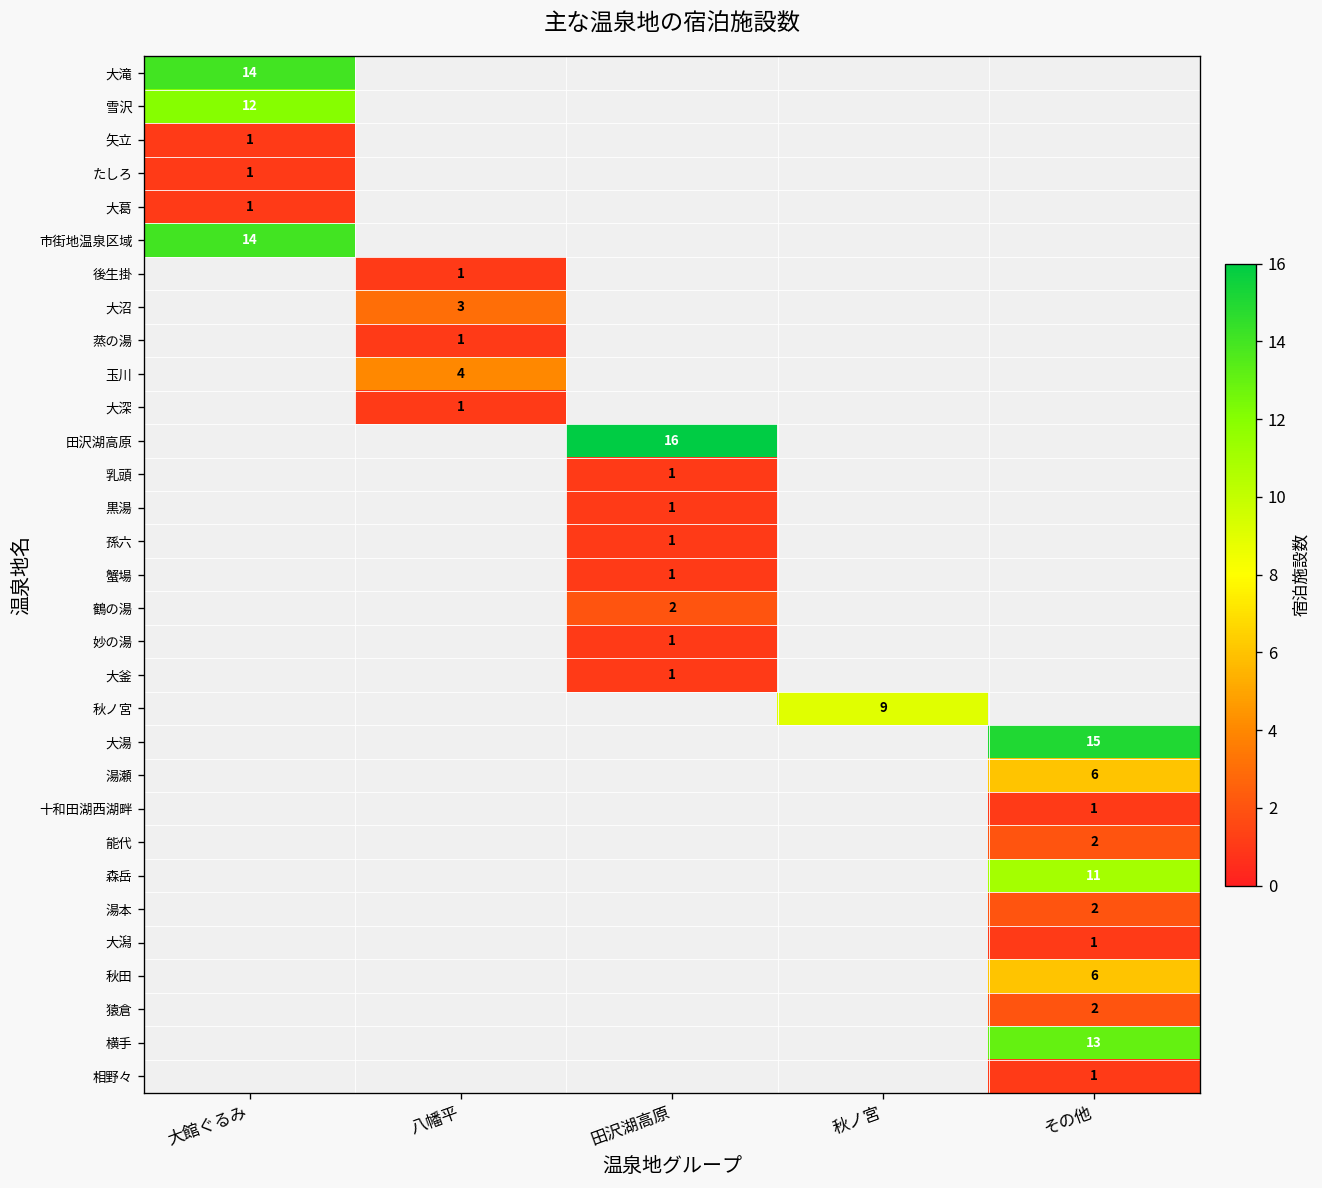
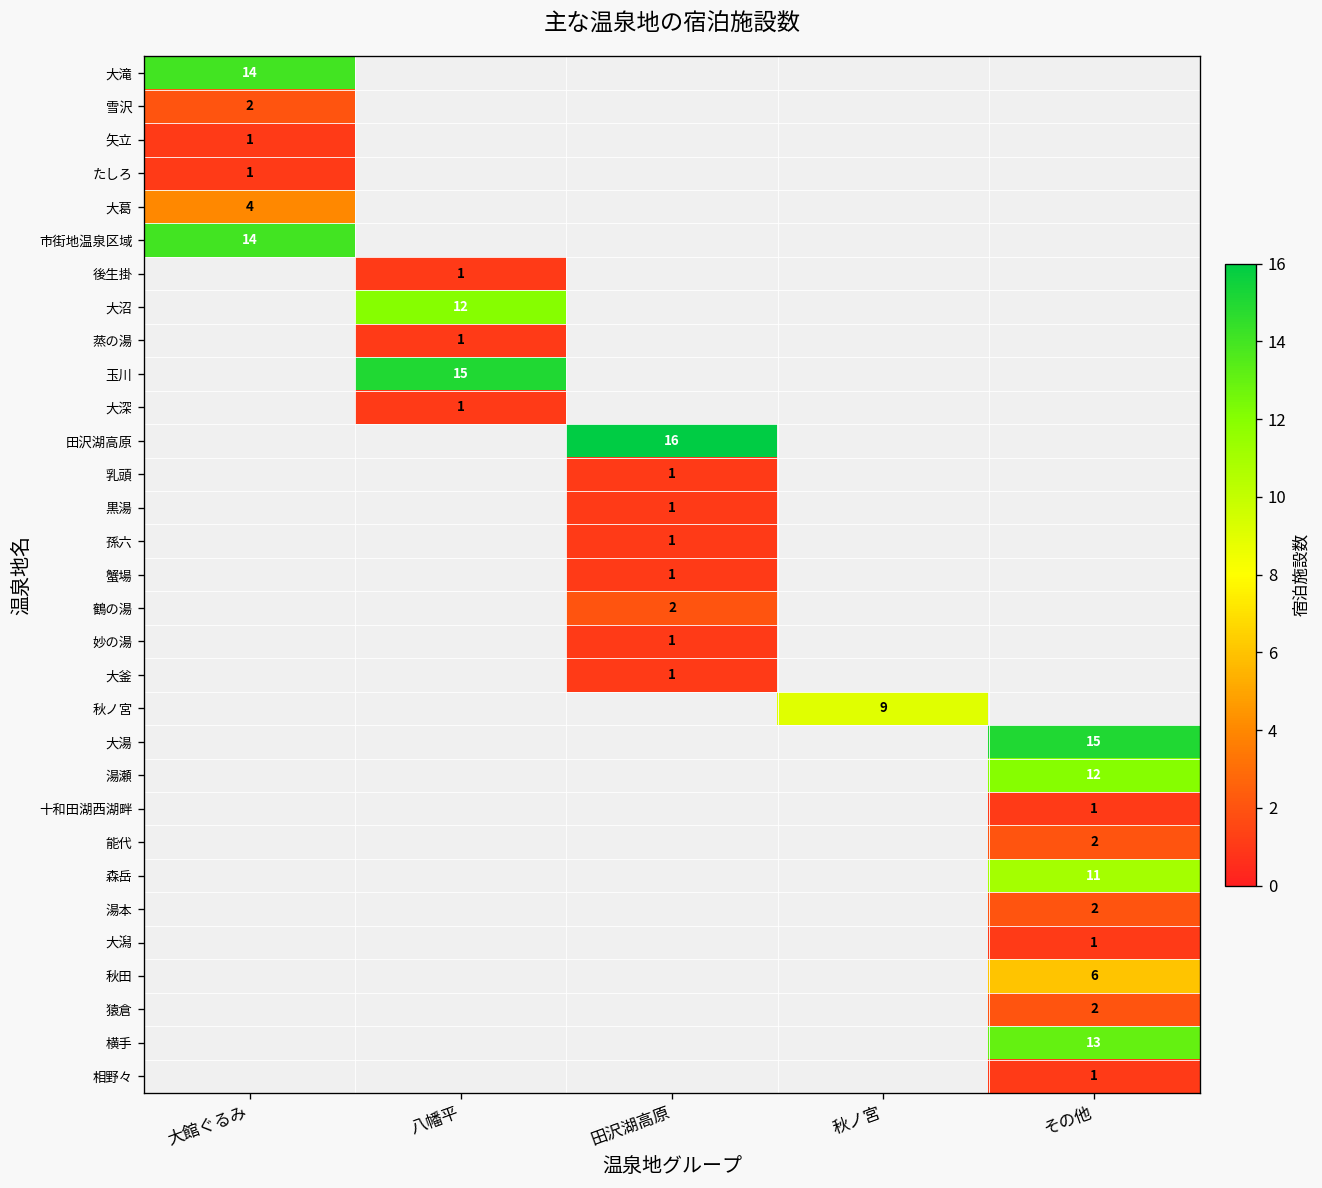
雪沢, 大館ぐるみ: 12 -> 2
大葛, 大館ぐるみ: 1 -> 4
大沼, 八幡平: 3 -> 12
玉川, 八幡平: 4 -> 15
湯瀬, その他: 6 -> 12
